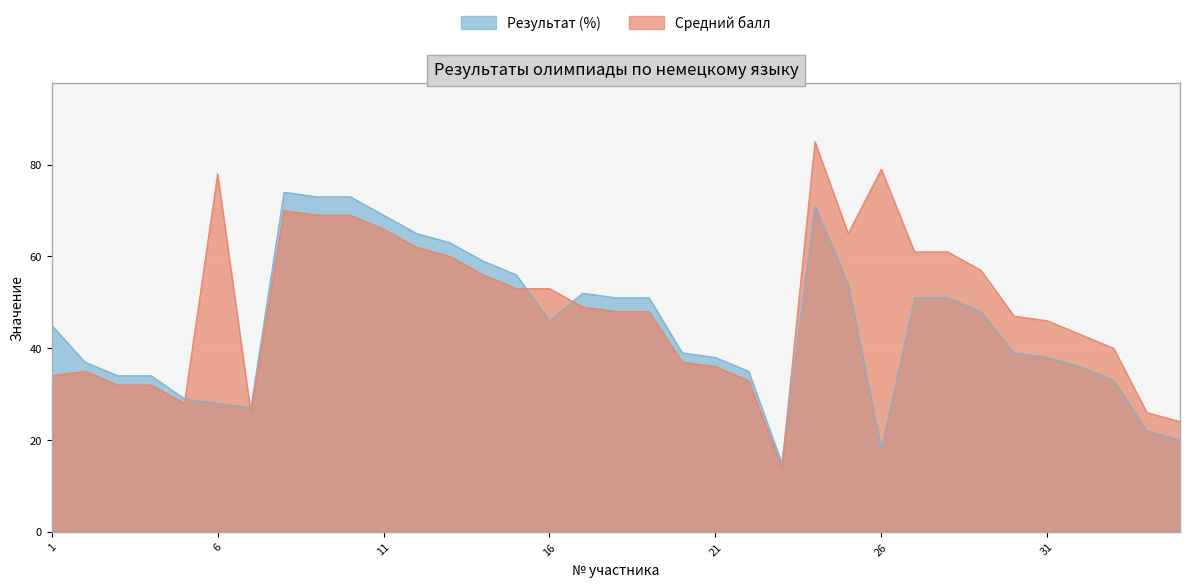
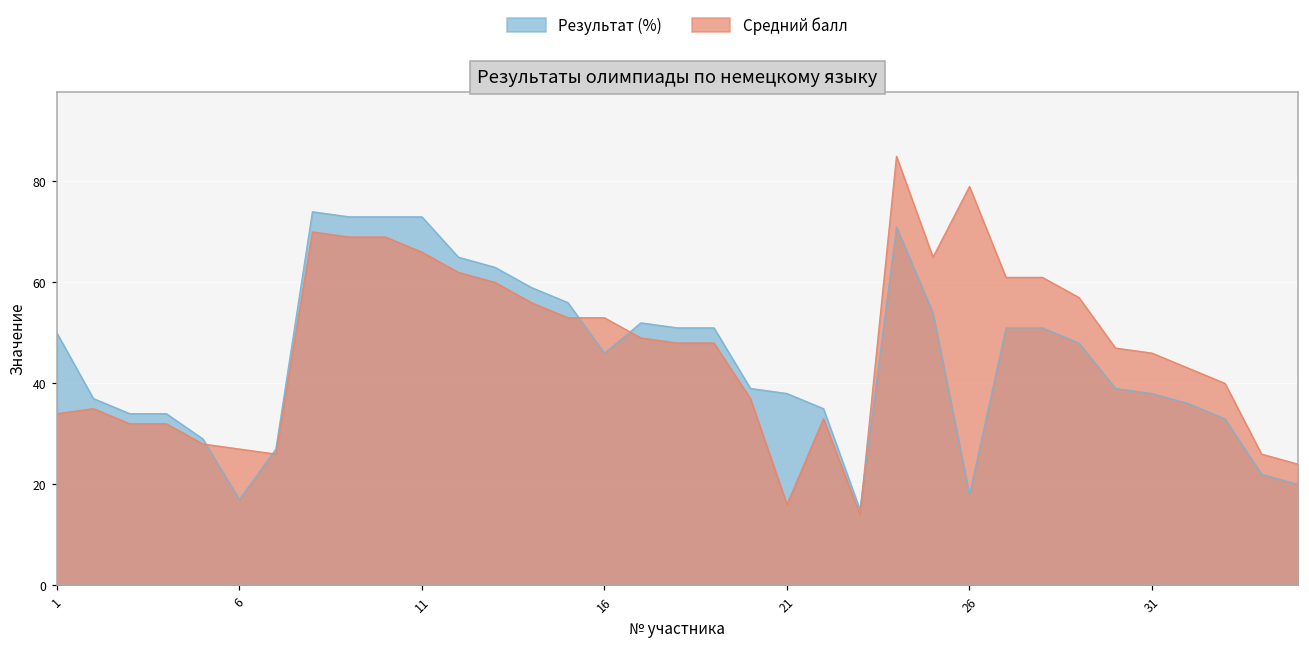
Результат (%), 1: 45 -> 50
Результат (%), 6: 28 -> 17
Средний балл, 6: 78 -> 27
Результат (%), 11: 69 -> 73
Средний балл, 21: 36 -> 16
